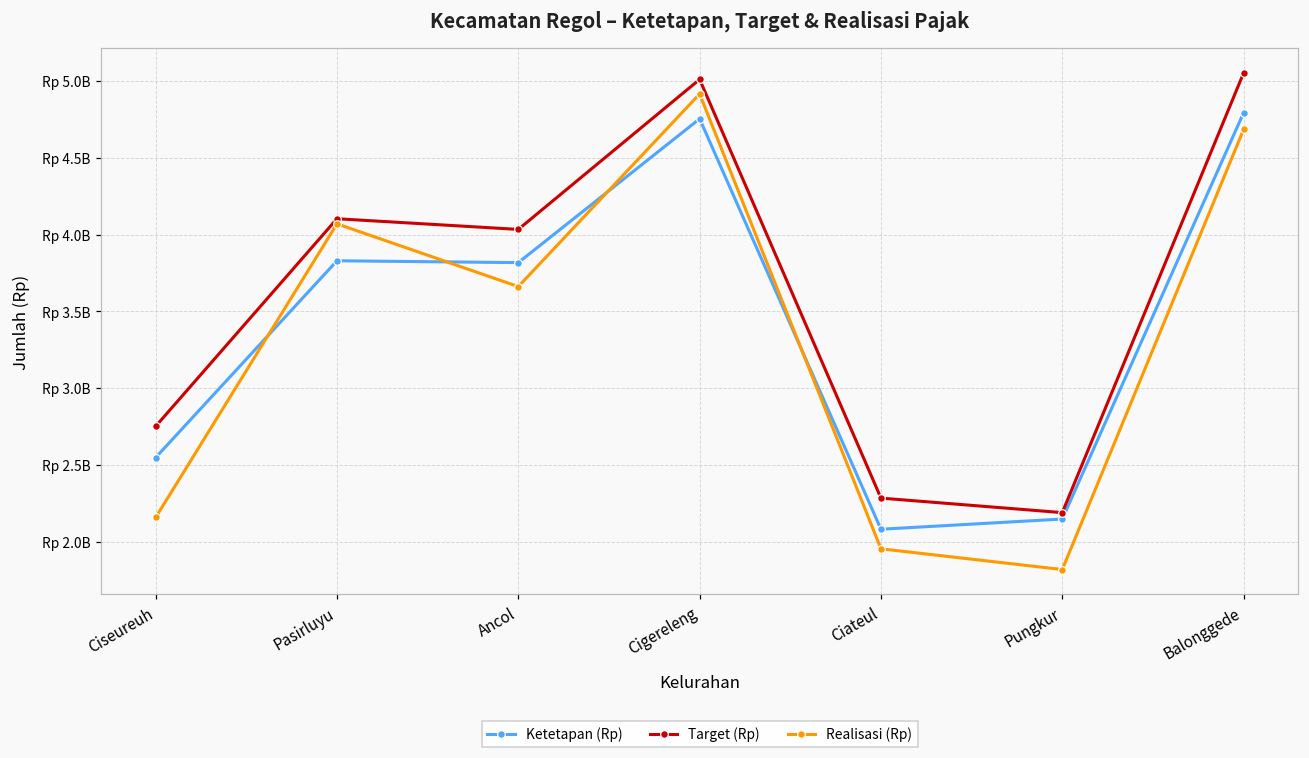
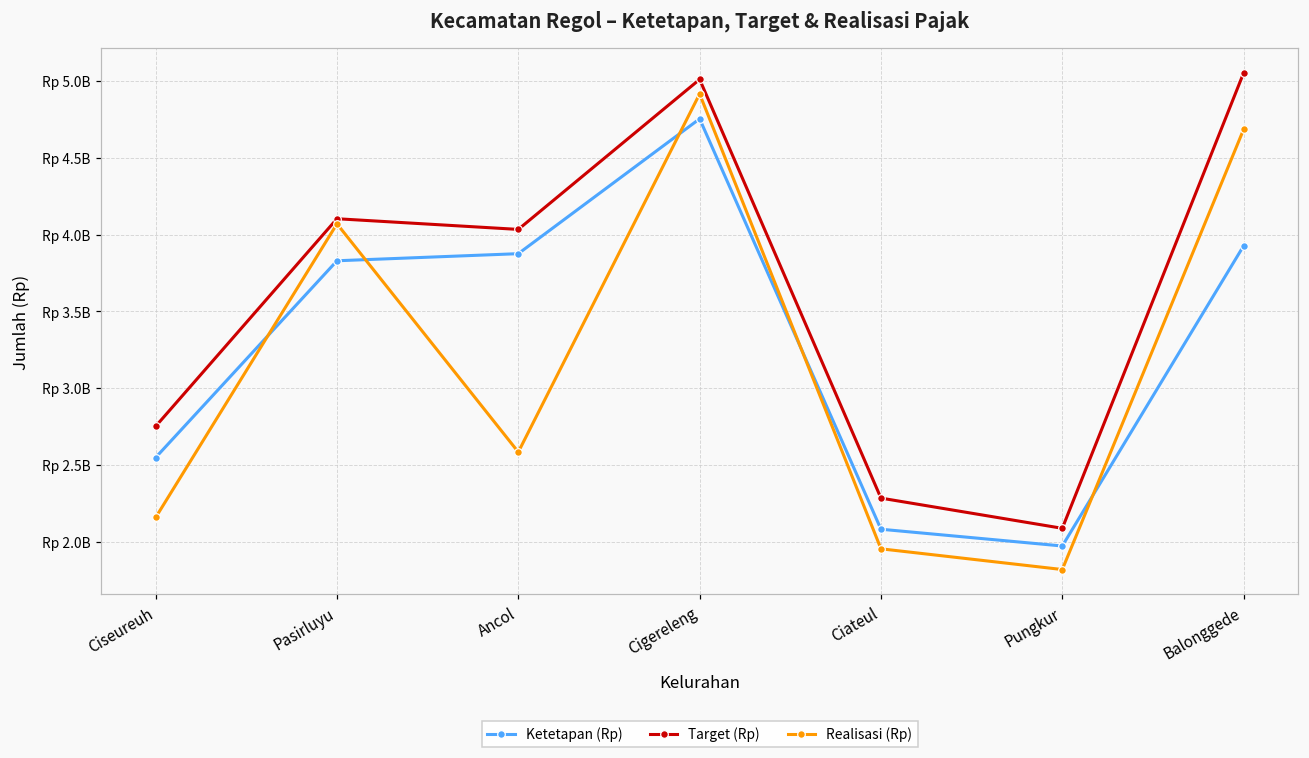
Ketetapan (Rp), Ancol: Rp 3820000000 -> Rp 3880000000
Realisasi (Rp), Ancol: Rp 3660000000 -> Rp 2580000000
Ketetapan (Rp), Pungkur: Rp 2150000000 -> Rp 1970000000
Target (Rp), Pungkur: Rp 2190000000 -> Rp 2090000000
Ketetapan (Rp), Balonggede: Rp 4790000000 -> Rp 3930000000
